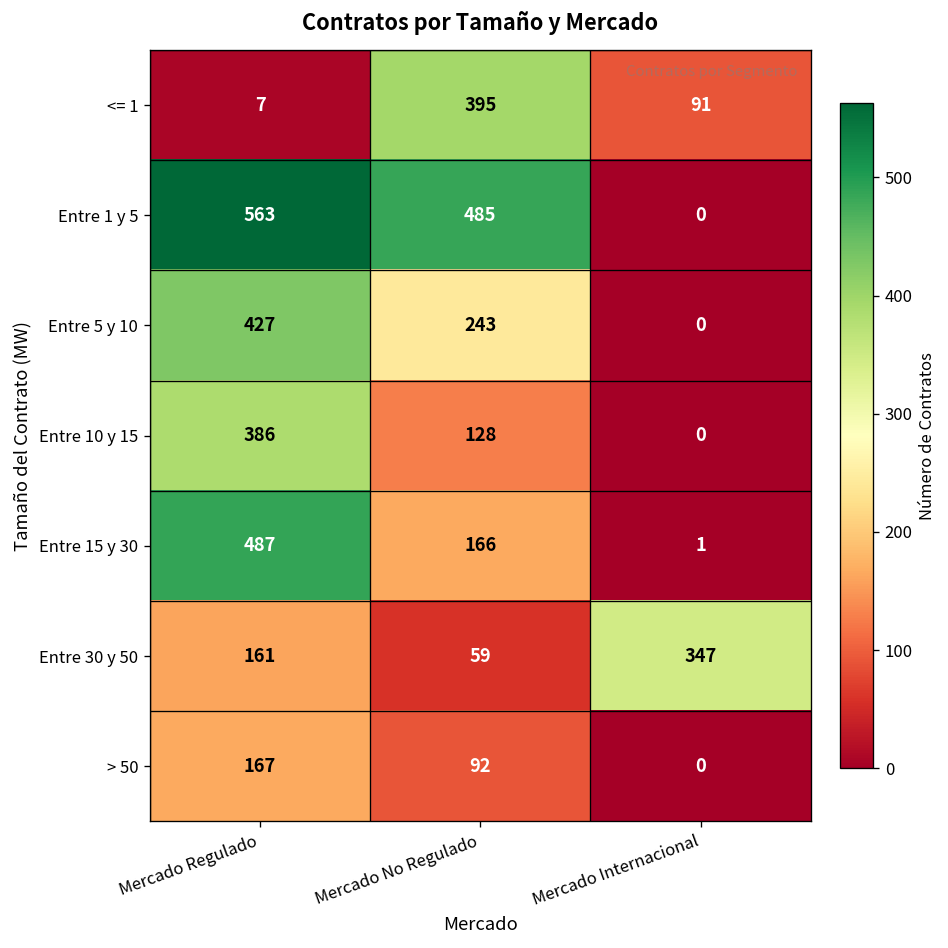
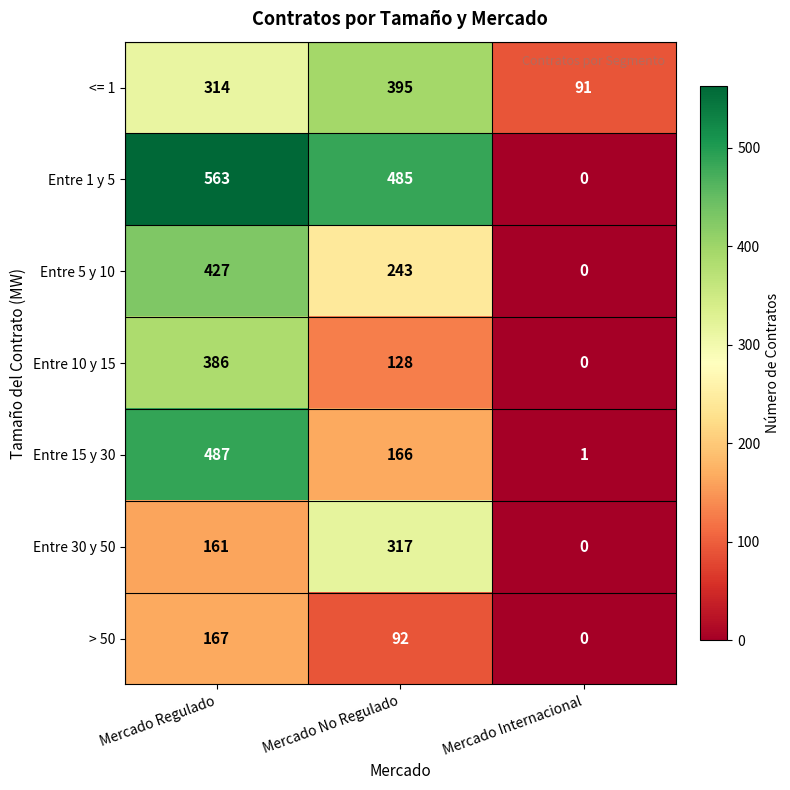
<= 1, Mercado Regulado: 7 -> 314
Entre 30 y 50, Mercado No Regulado: 59 -> 317
Entre 30 y 50, Mercado Internacional: 347 -> 0
